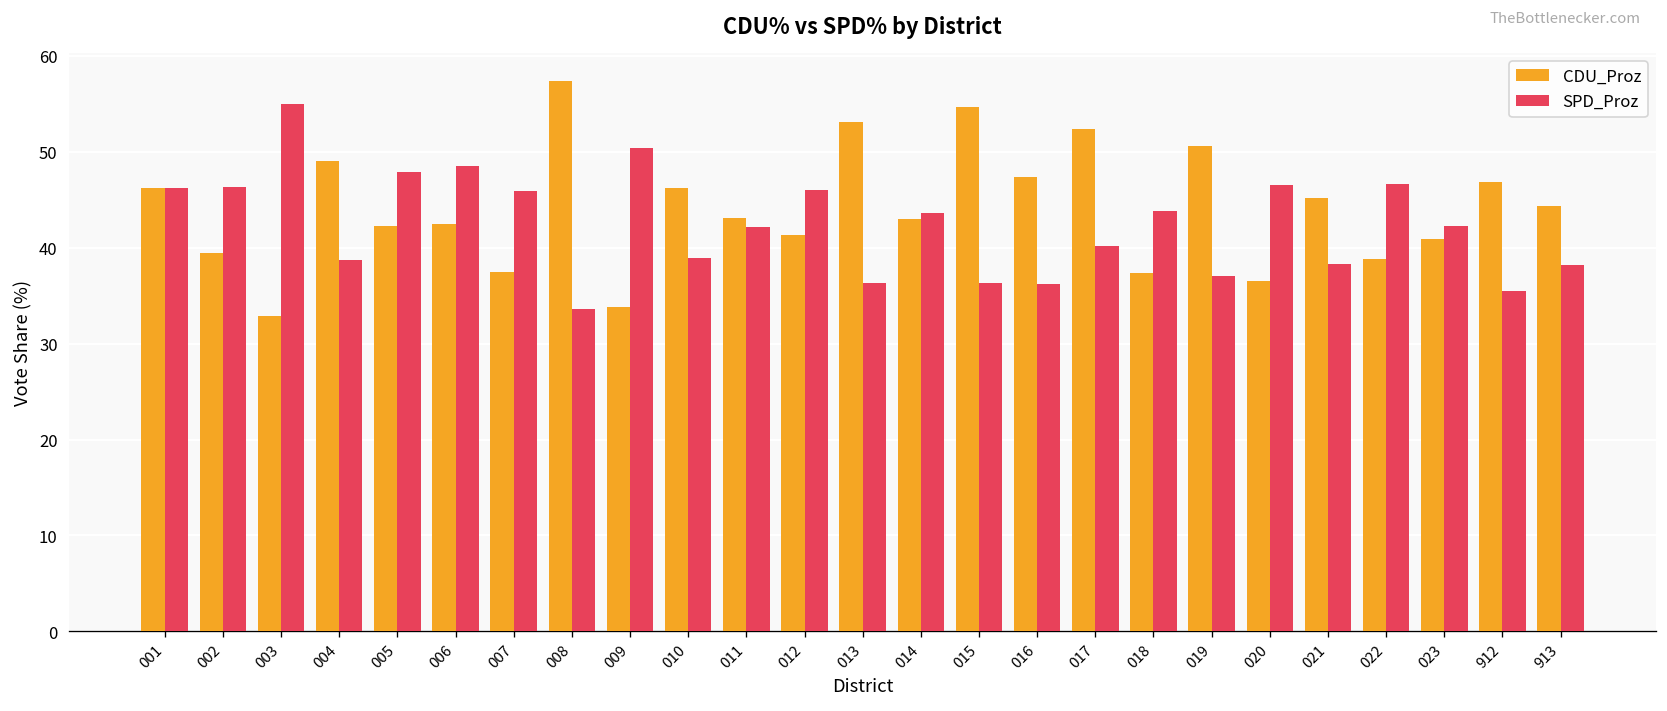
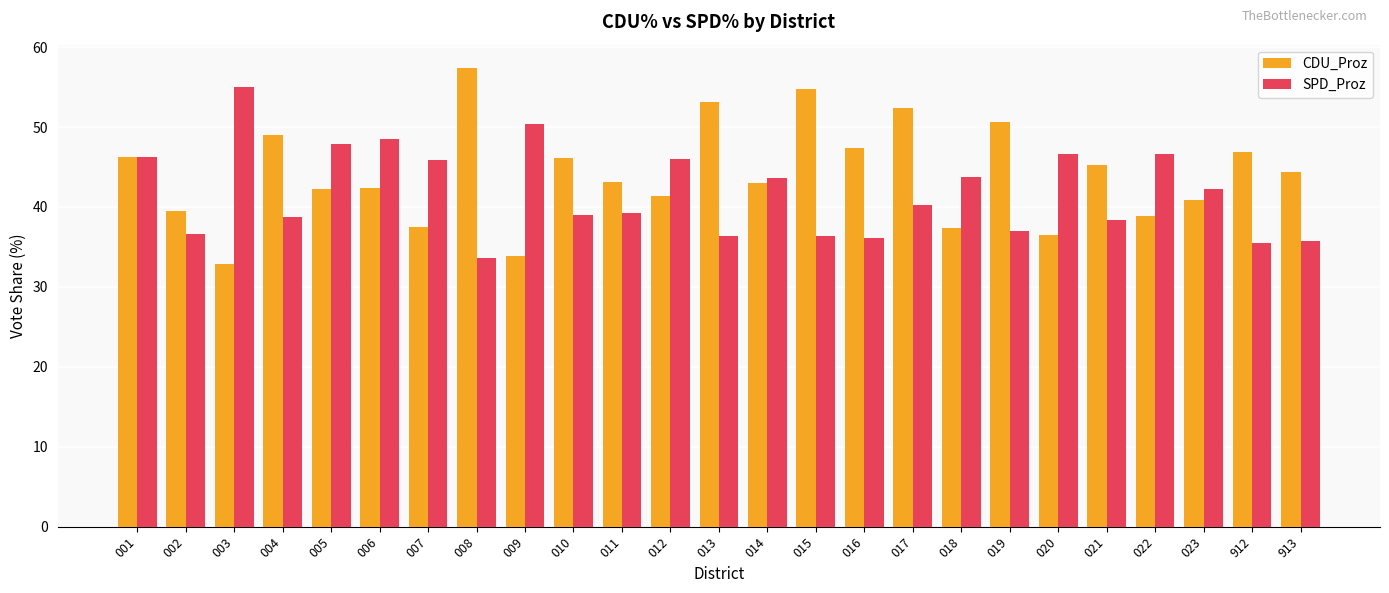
SPD_Proz, 002: 46 -> 37
SPD_Proz, 011: 42 -> 39
SPD_Proz, 913: 38 -> 36
